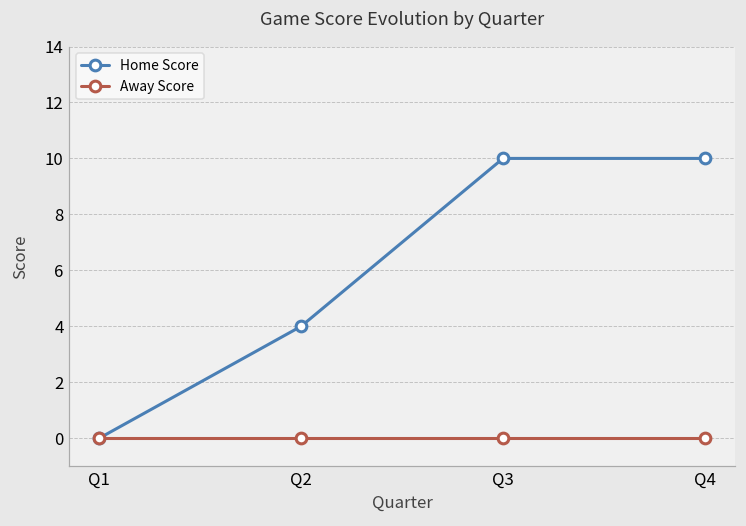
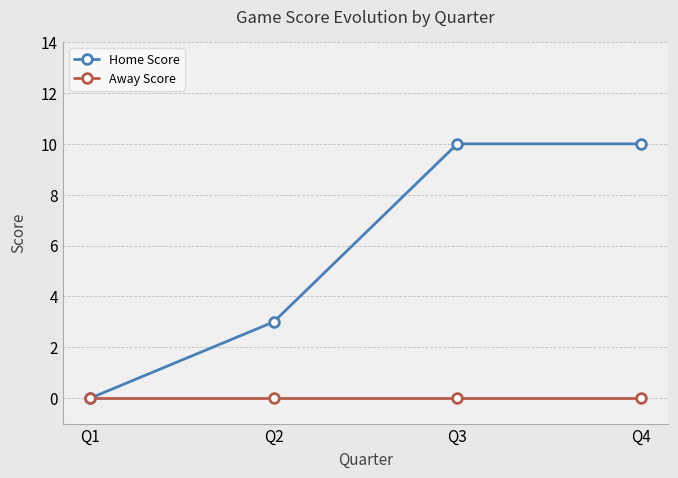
Home Score, Q2: 4 -> 3
